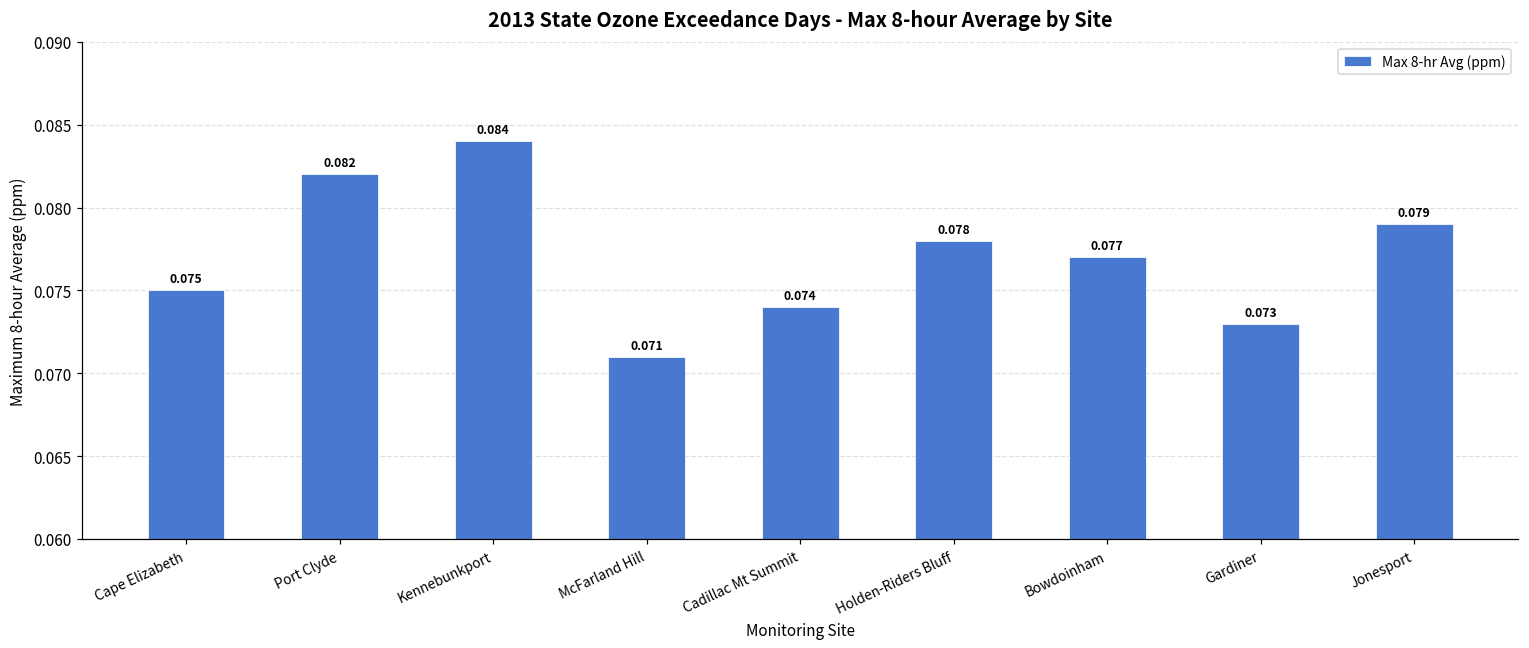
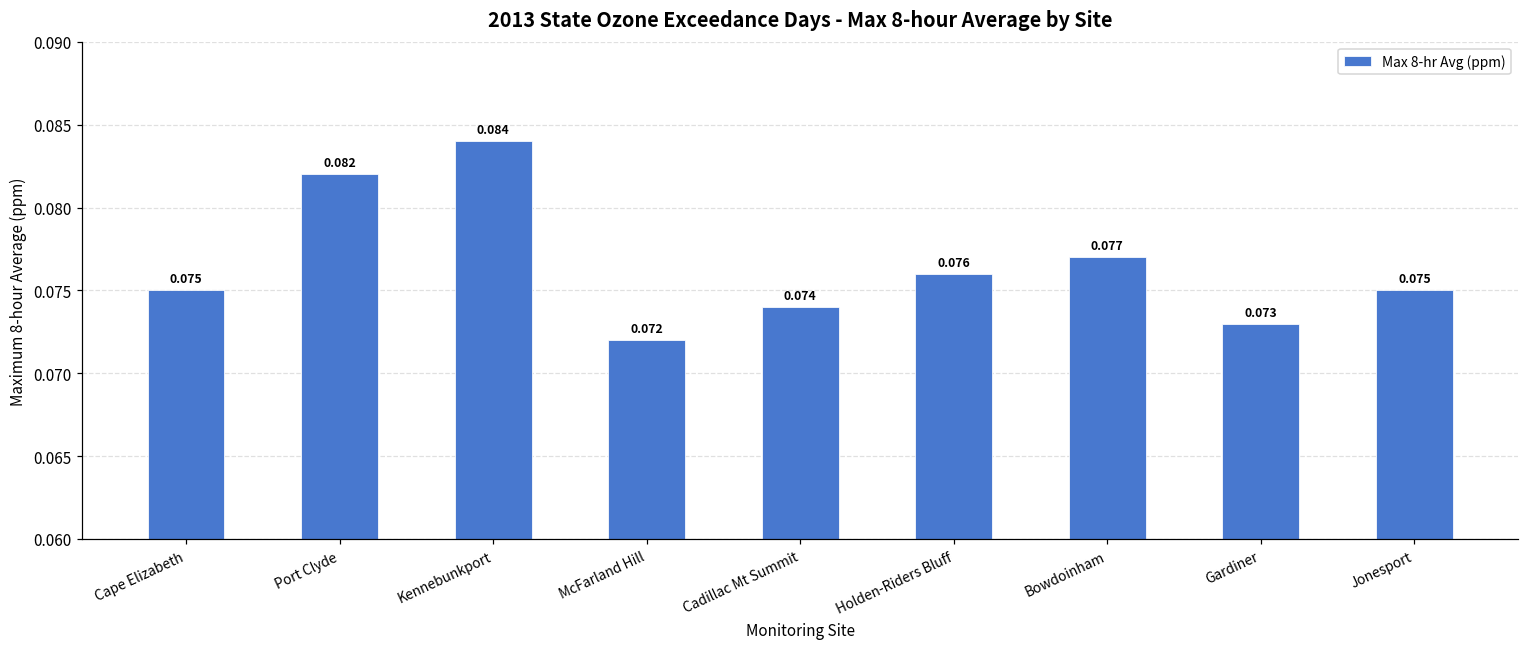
McFarland Hill: 0.071 -> 0.072
Holden-Riders Bluff: 0.078 -> 0.076
Jonesport: 0.079 -> 0.075
